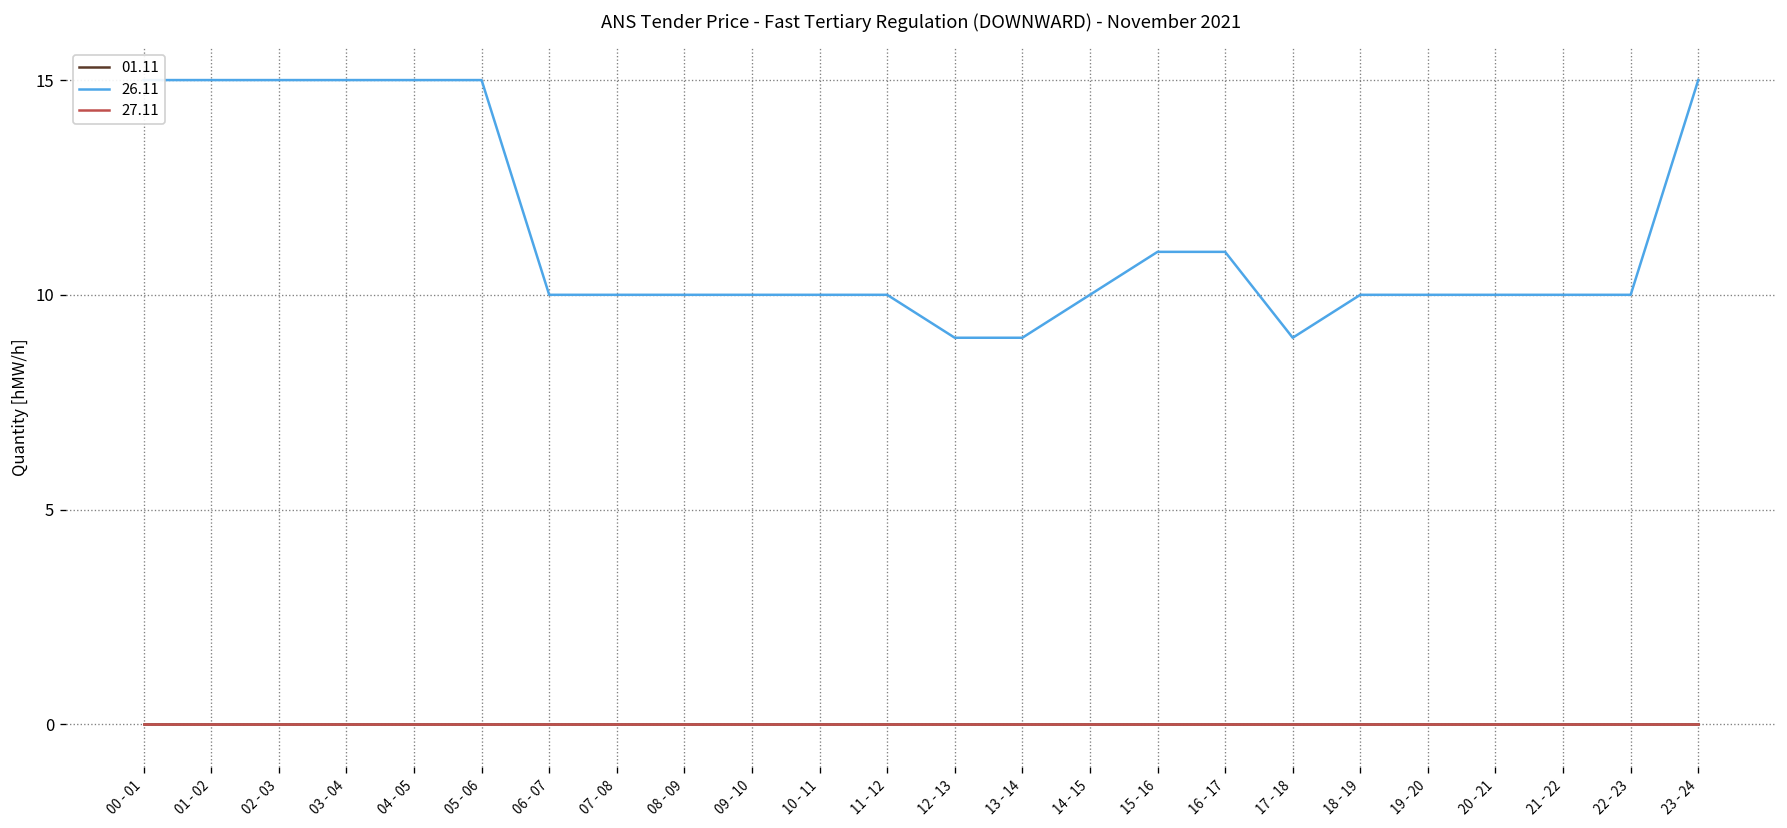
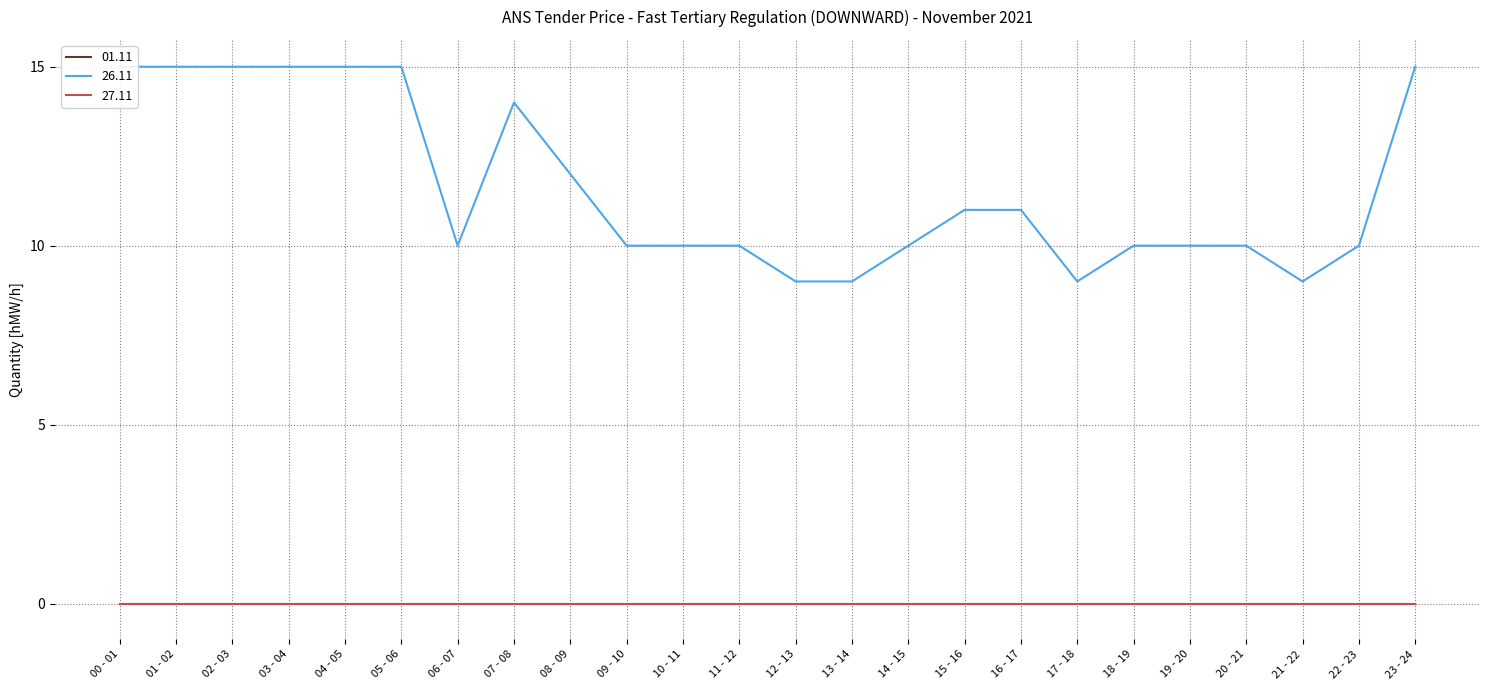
26.11, 07 - 08: 10 -> 14
26.11, 08 - 09: 10 -> 12
26.11, 21 - 22: 10 -> 9
